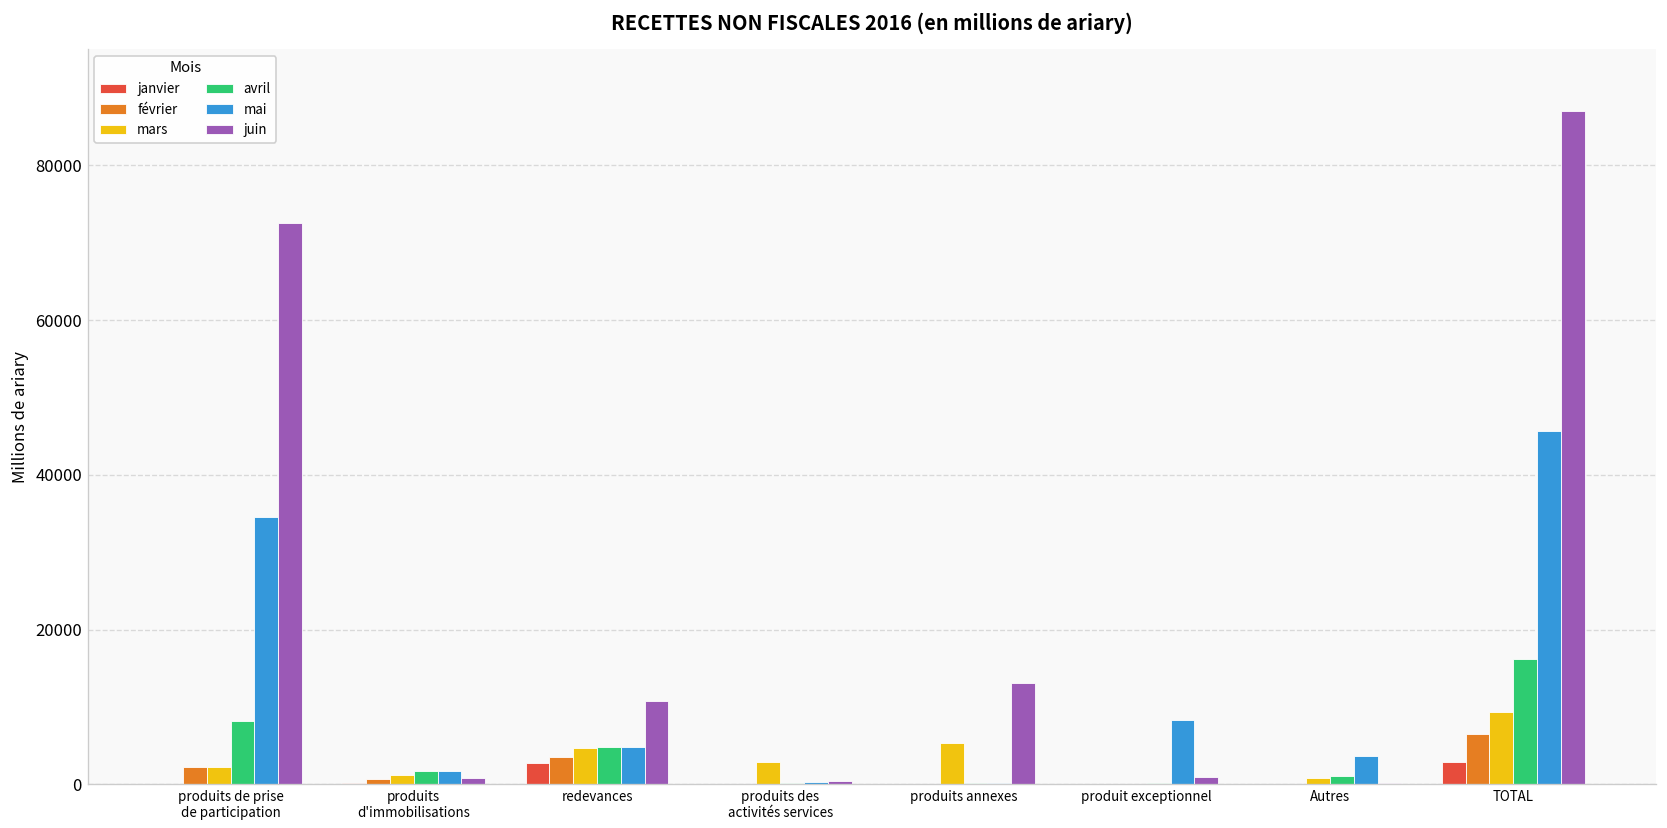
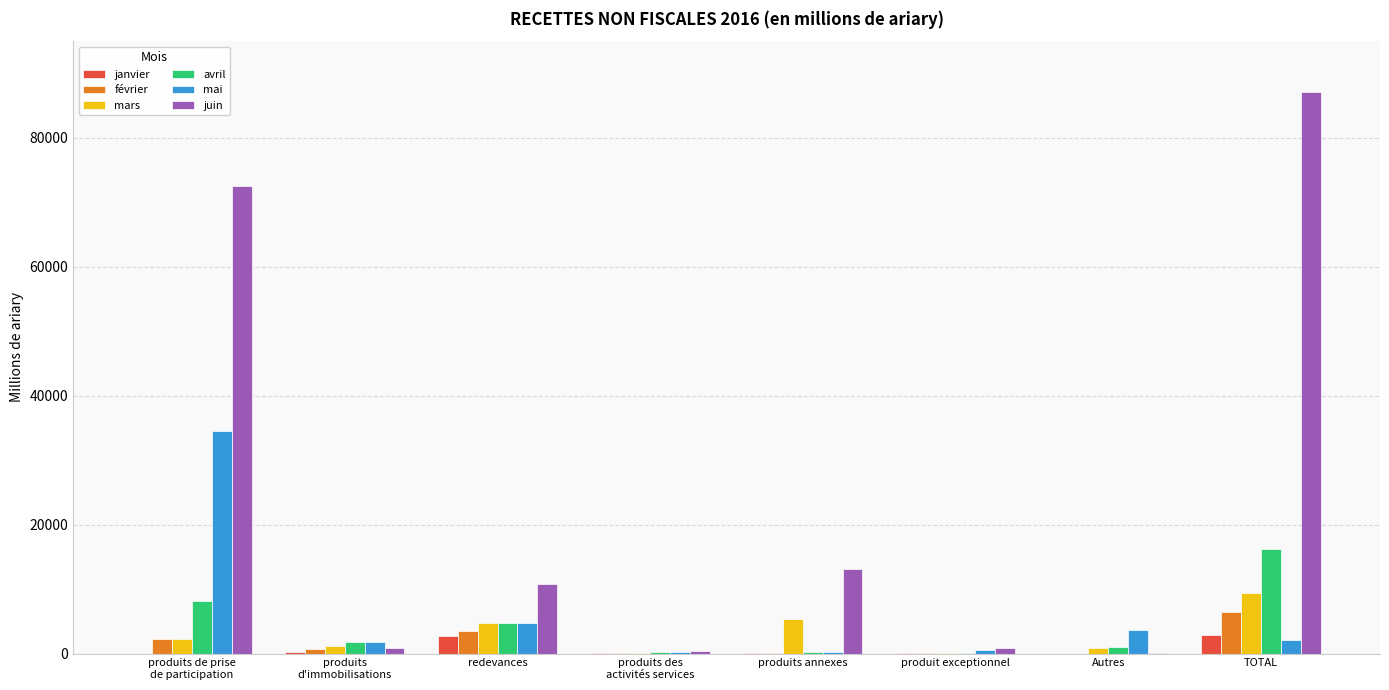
mars, produits des activités services: 3000 -> 0
mai, produit exceptionnel: 8000 -> 0
mai, TOTAL: 46000 -> 2000
